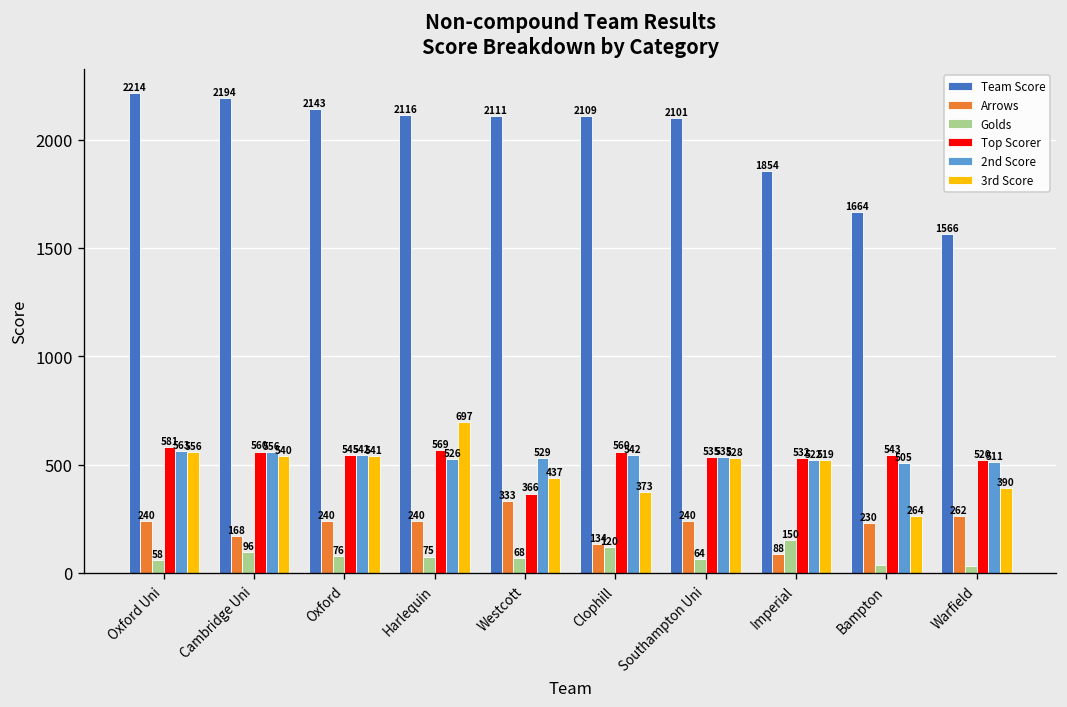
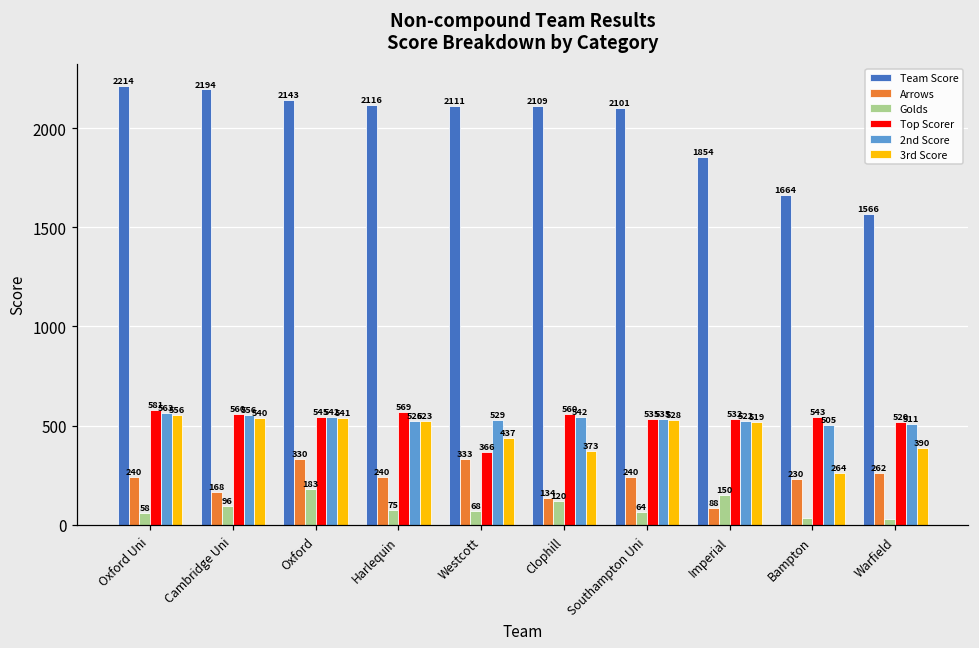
Arrows, Oxford: 240 -> 330
Golds, Oxford: 76 -> 183
3rd Score, Harlequin: 697 -> 523
